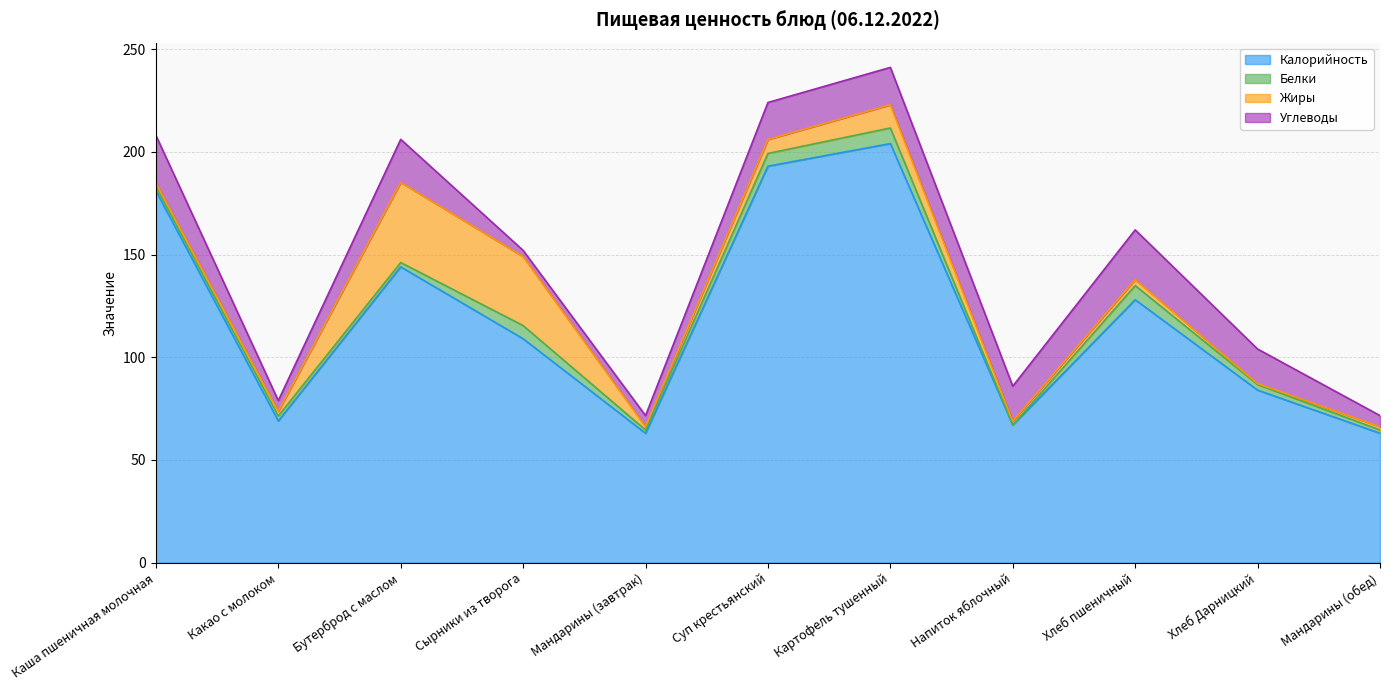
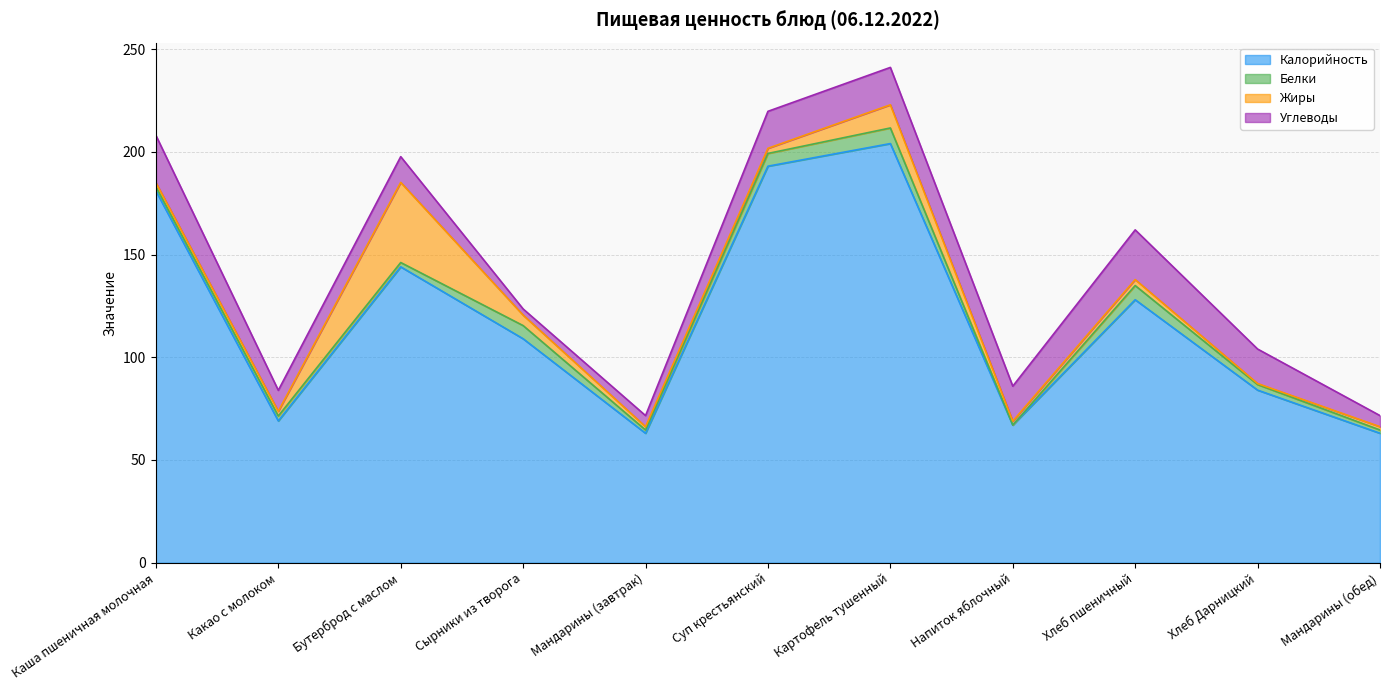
Углеводы, Какао с молоком: 5 -> 10
Углеводы, Бутерброд с маслом: 21 -> 13
Жиры, Сырники из творога: 34 -> 5
Жиры, Суп крестьянский: 7 -> 3
